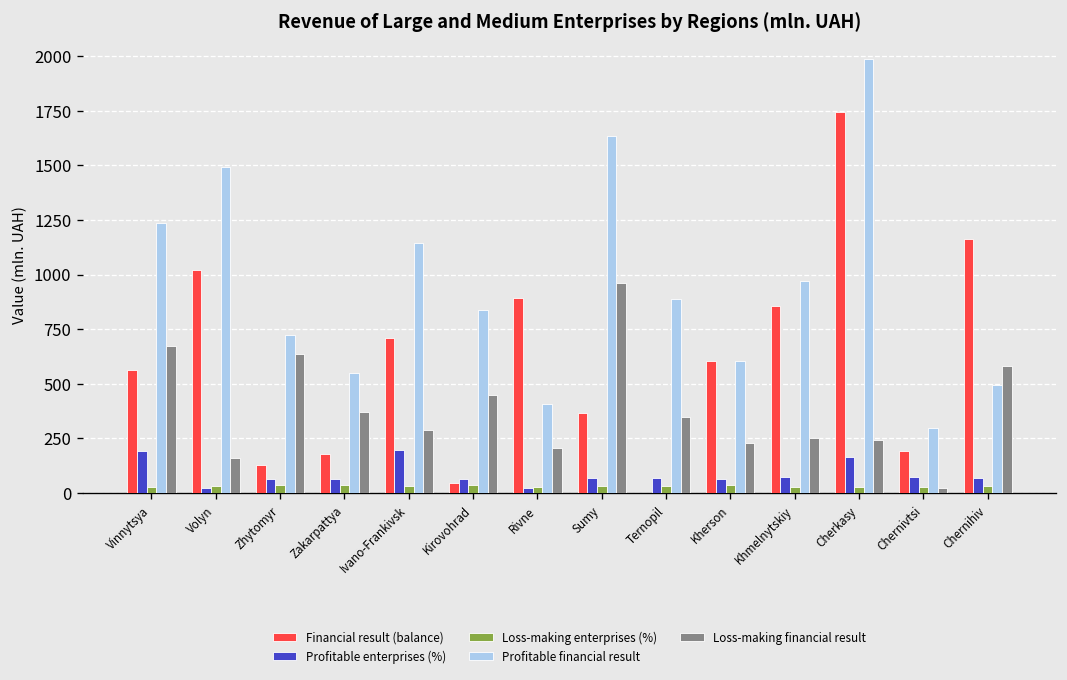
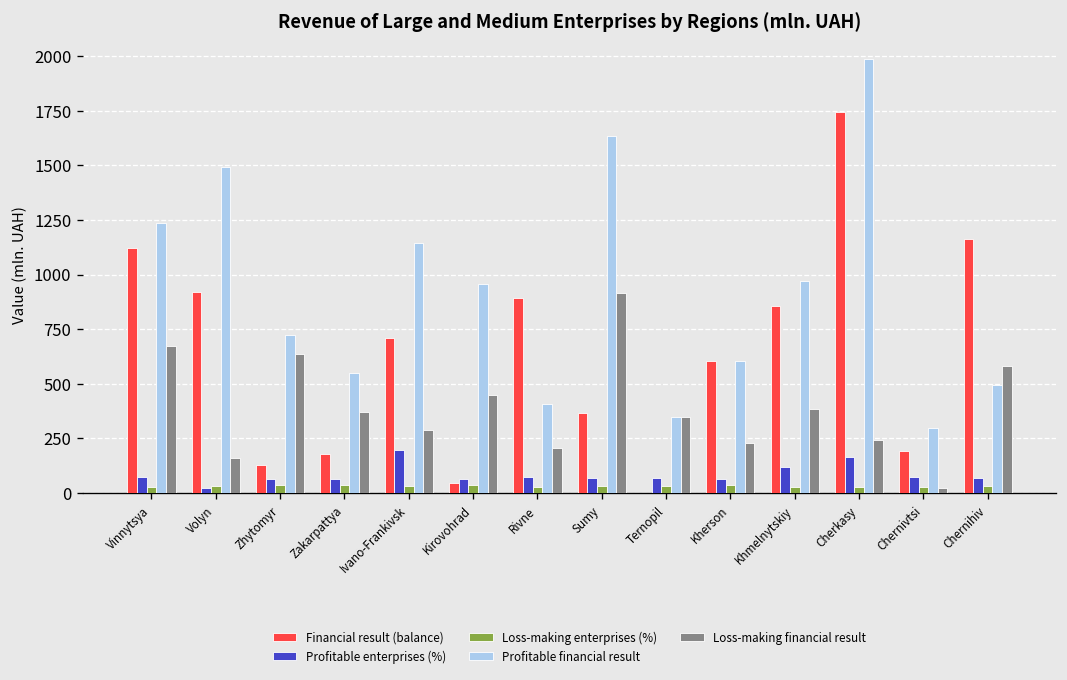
Financial result (balance), Vinnytsya: 560 -> 1120
Profitable enterprises (%), Vinnytsya: 190 -> 70
Financial result (balance), Volyn: 1020 -> 920
Profitable financial result, Kirovohrad: 840 -> 960
Profitable enterprises (%), Rivne: 20 -> 70
Loss-making financial result, Sumy: 960 -> 910
Profitable financial result, Ternopil: 890 -> 350
Profitable enterprises (%), Khmelnytskiy: 70 -> 120
Loss-making financial result, Khmelnytskiy: 250 -> 390
